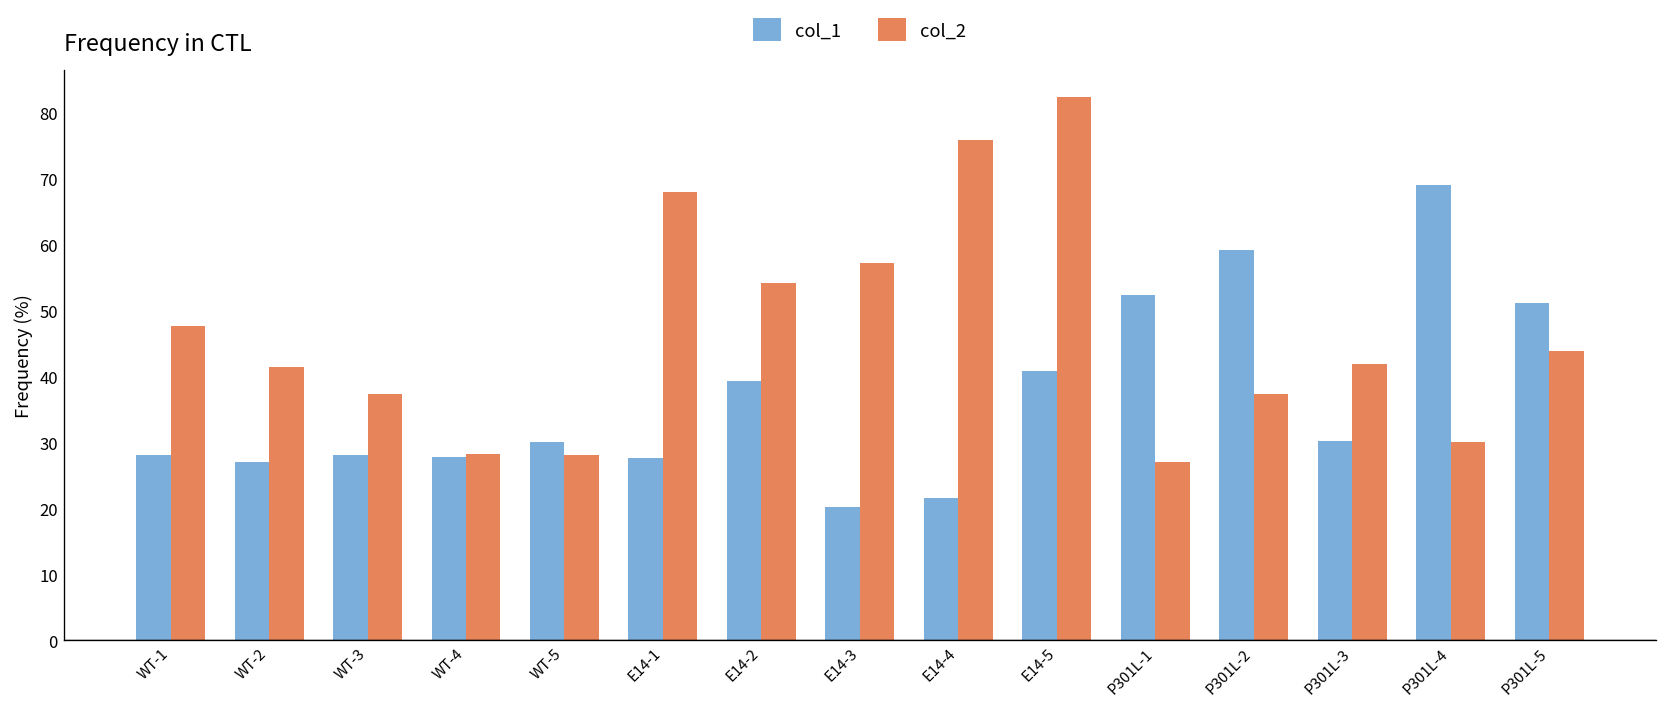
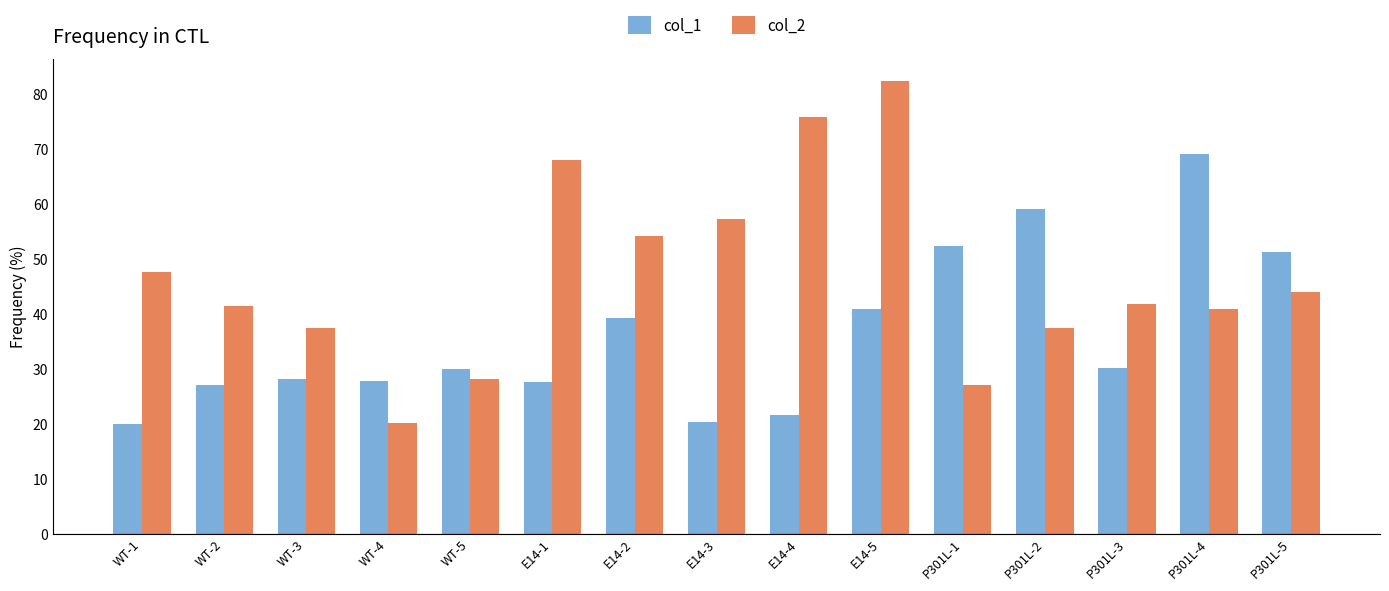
col_1, WT-1: 28 -> 20
col_2, WT-4: 28 -> 20
col_2, P301L-4: 30 -> 41
